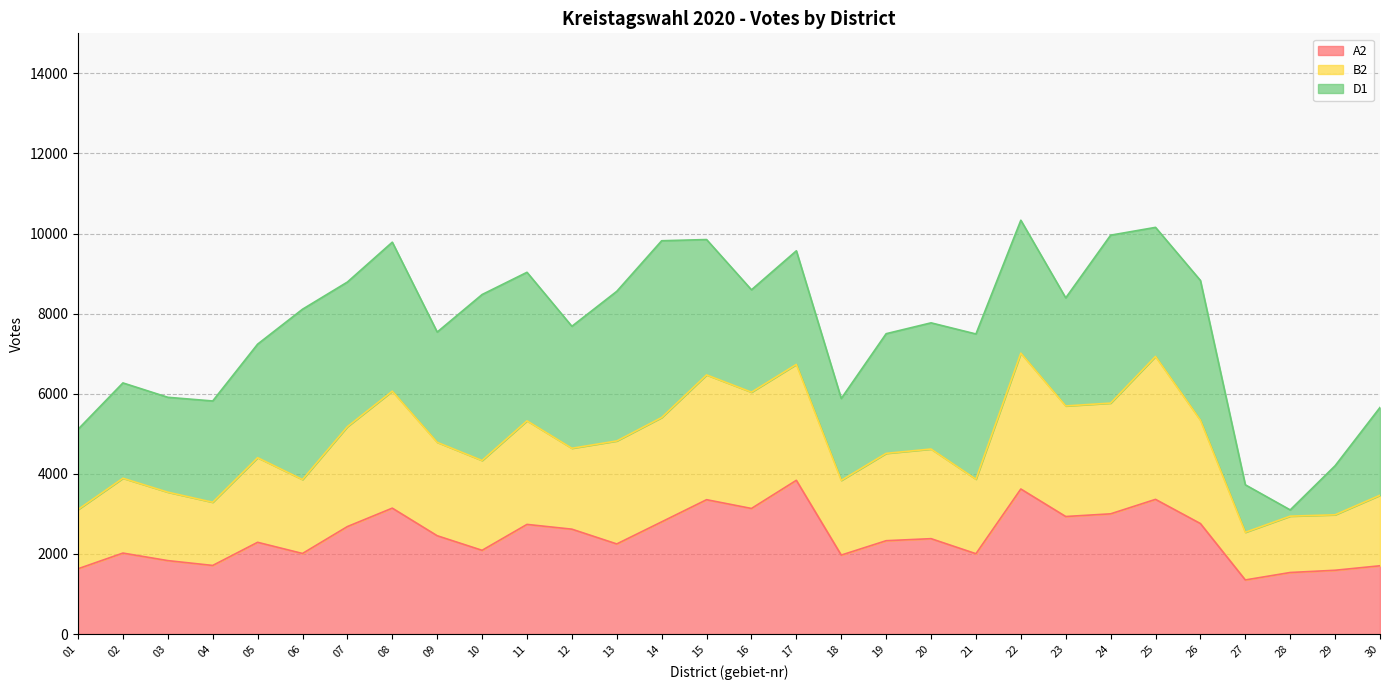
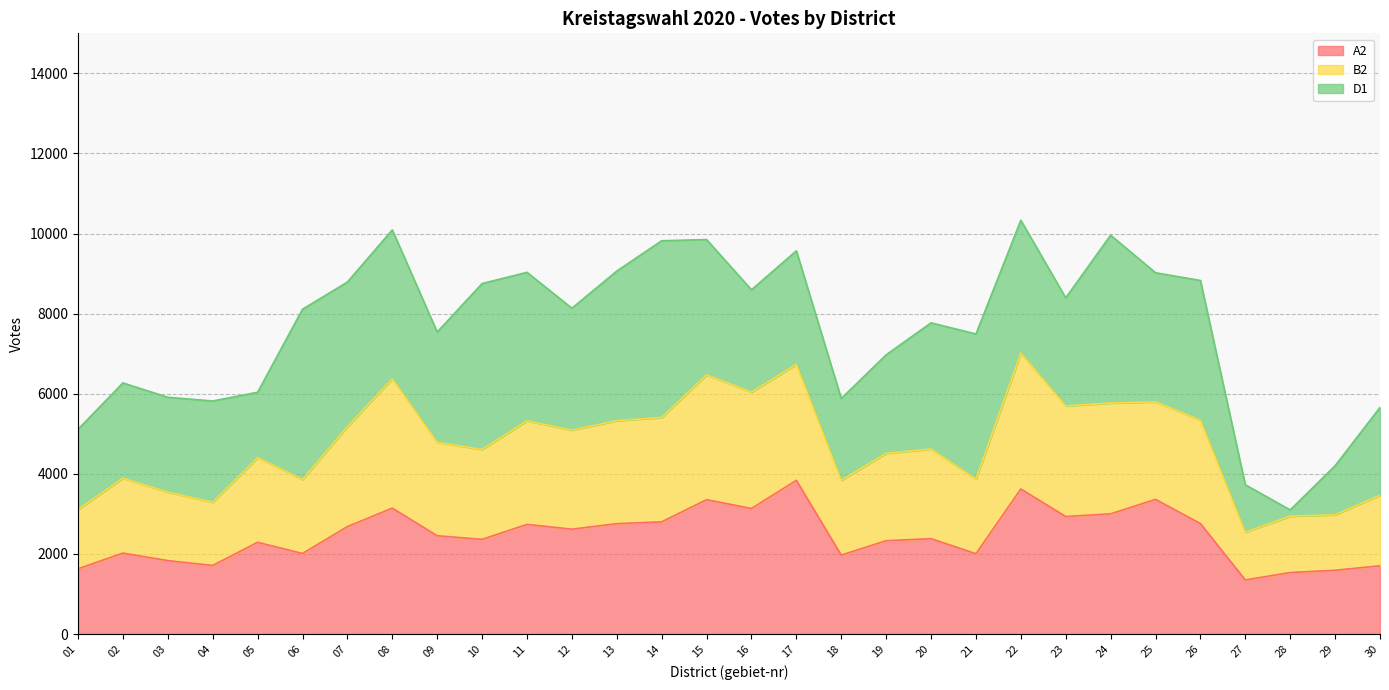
D1, 05: 2800 -> 1600
B2, 08: 2900 -> 3200
A2, 10: 2100 -> 2400
B2, 12: 2000 -> 2500
A2, 13: 2300 -> 2800
D1, 19: 3000 -> 2500
B2, 25: 3600 -> 2400
